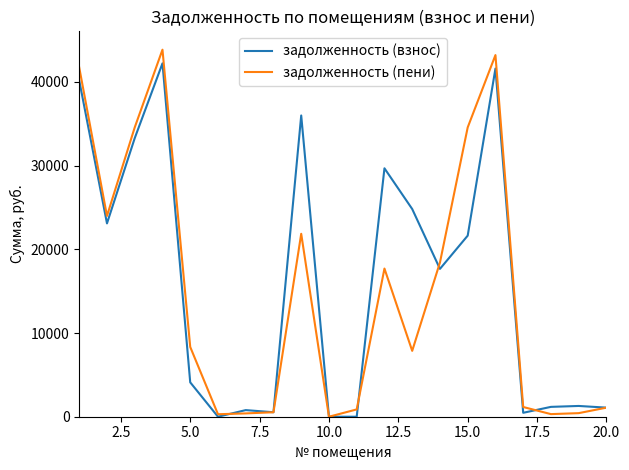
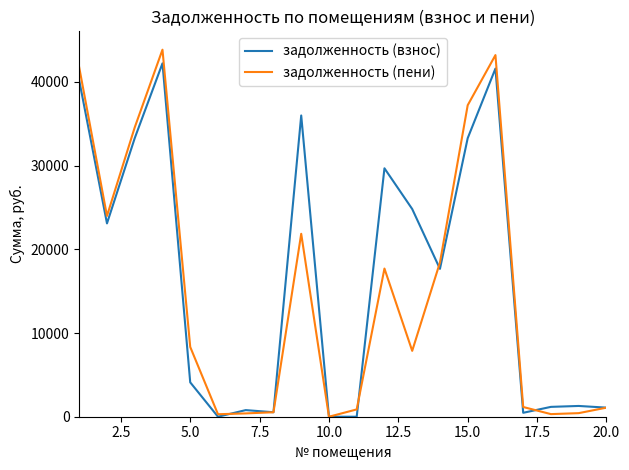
задолженность (взнос), 15.0: 22000 -> 33000
задолженность (пени), 15.0: 35000 -> 37000
